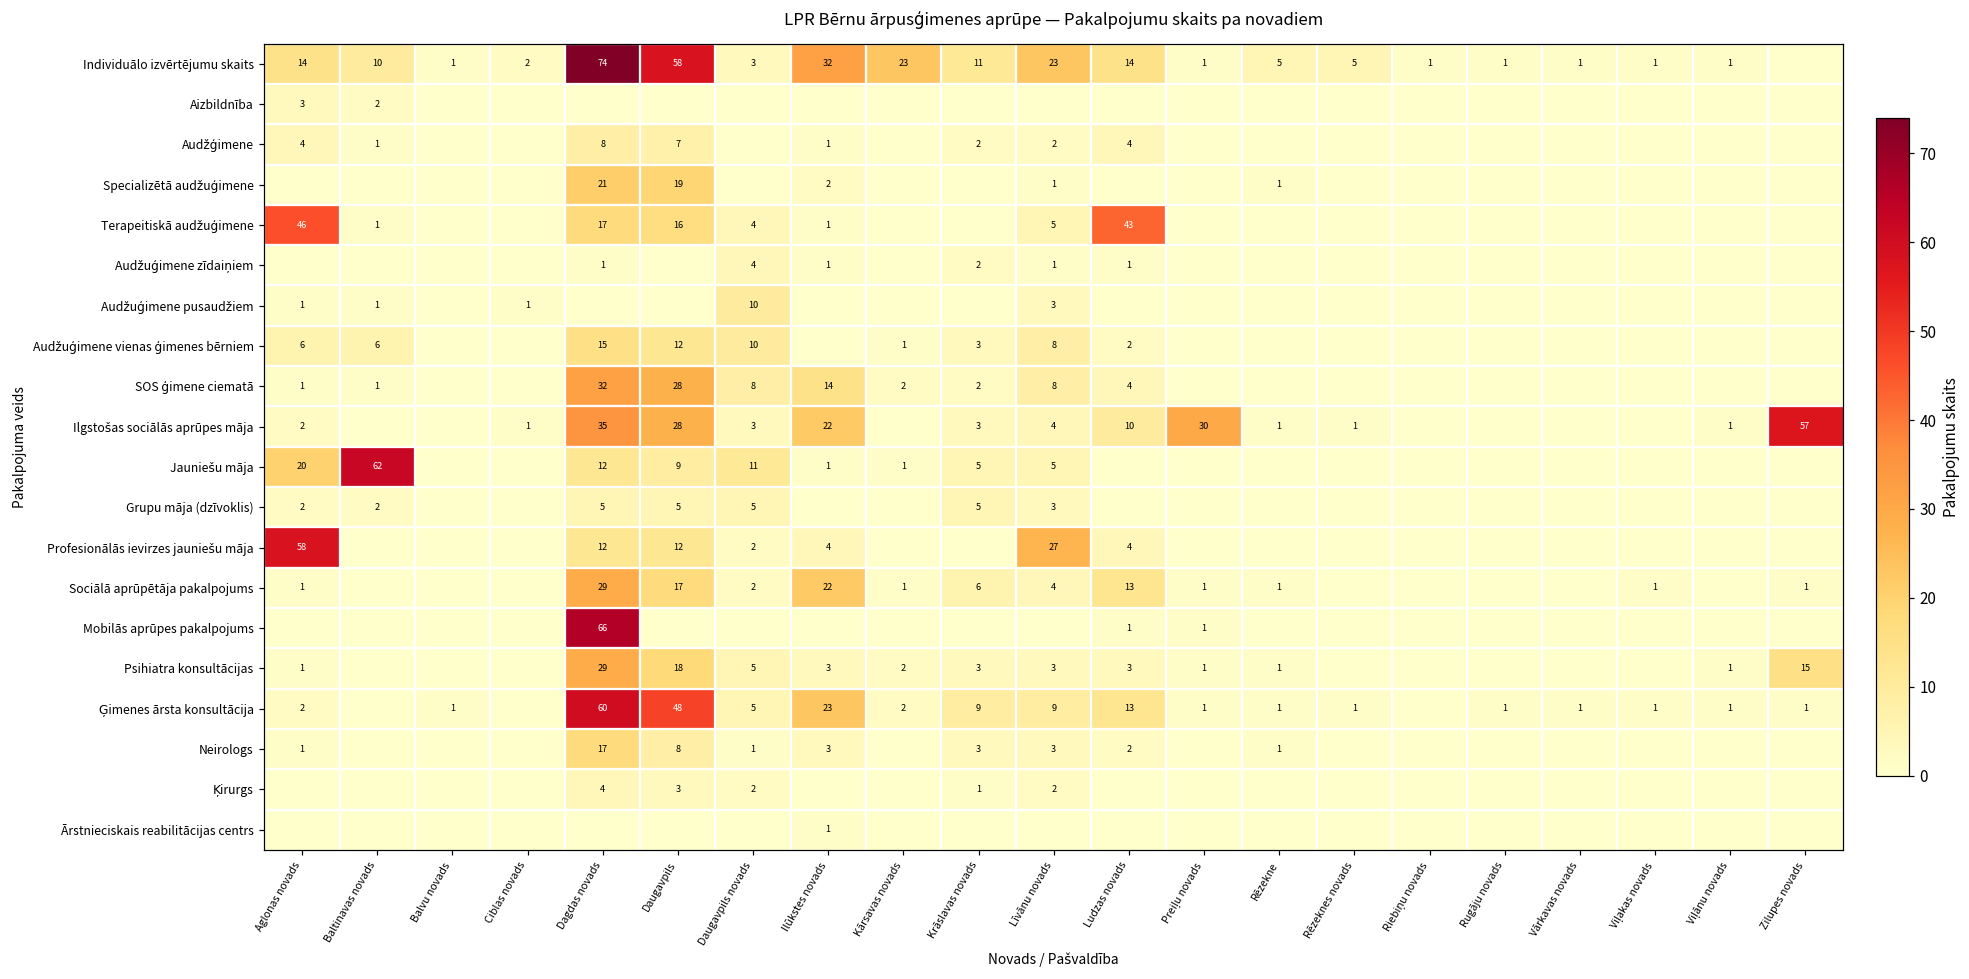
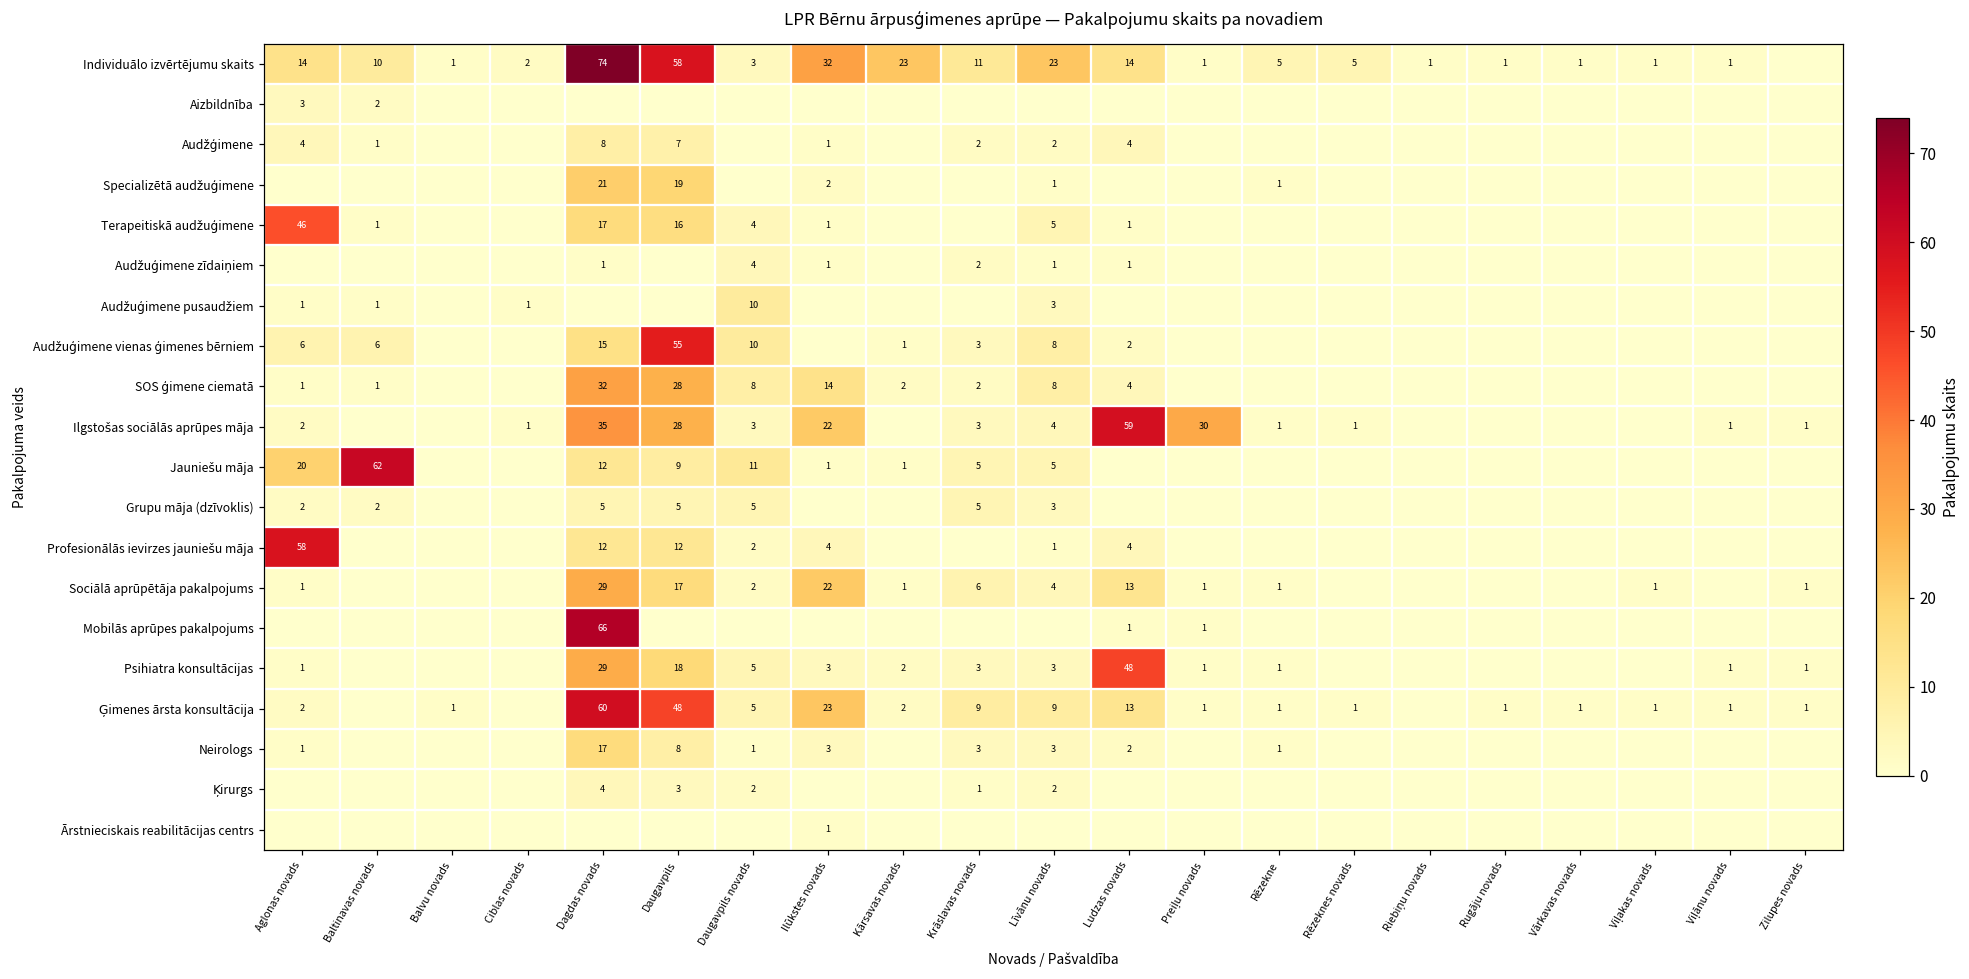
Terapeitiskā audžuģimene, Ludzas novads: 43 -> 1
Audžuģimene vienas ģimenes bērniem, Daugavpils: 12 -> 55
Ilgstošas sociālās aprūpes māja, Ludzas novads: 10 -> 59
Ilgstošas sociālās aprūpes māja, Zilupes novads: 57 -> 1
Profesionālās ievirzes jauniešu māja, Līvānu novads: 27 -> 1
Psihiatra konsultācijas, Ludzas novads: 3 -> 48
Psihiatra konsultācijas, Zilupes novads: 15 -> 1
